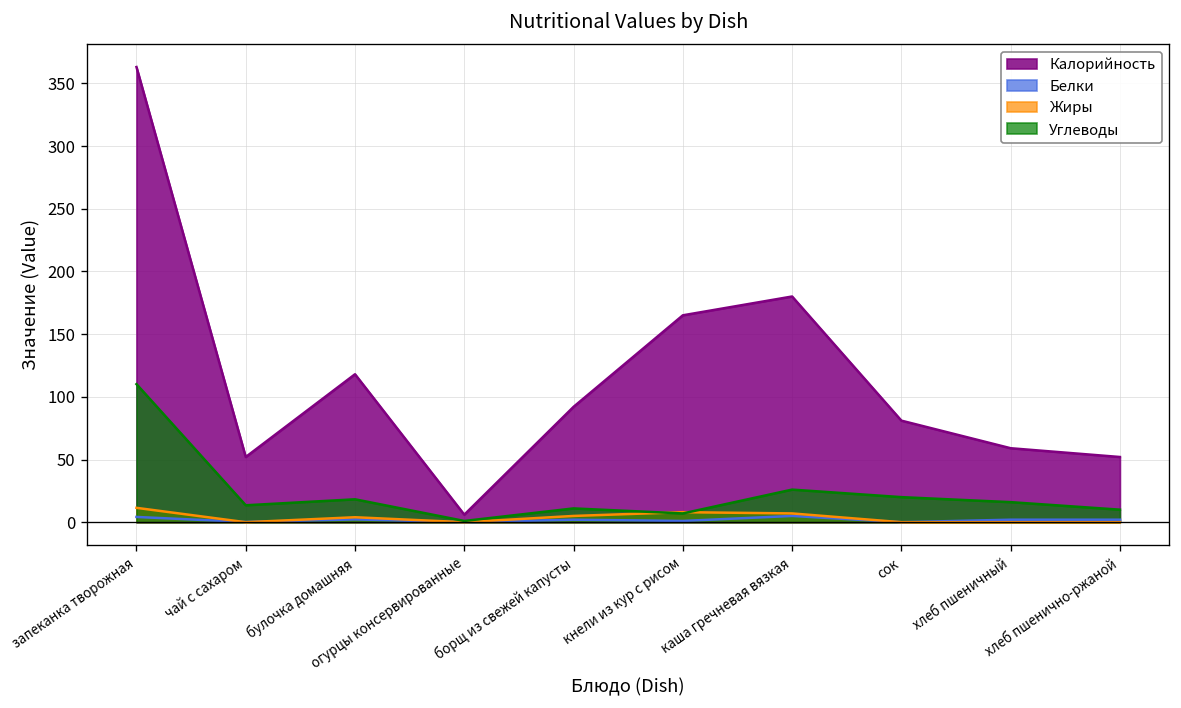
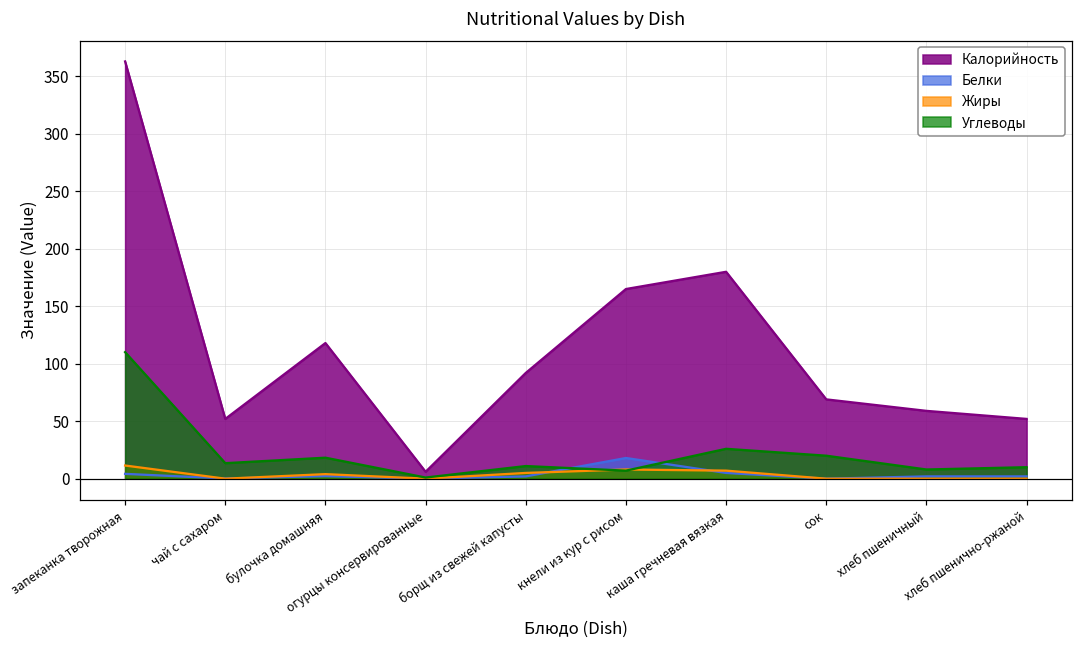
Белки, кнели из кур с рисом: 1 -> 18
Калорийность, сок: 81 -> 69
Углеводы, хлеб пшеничный: 16 -> 8
